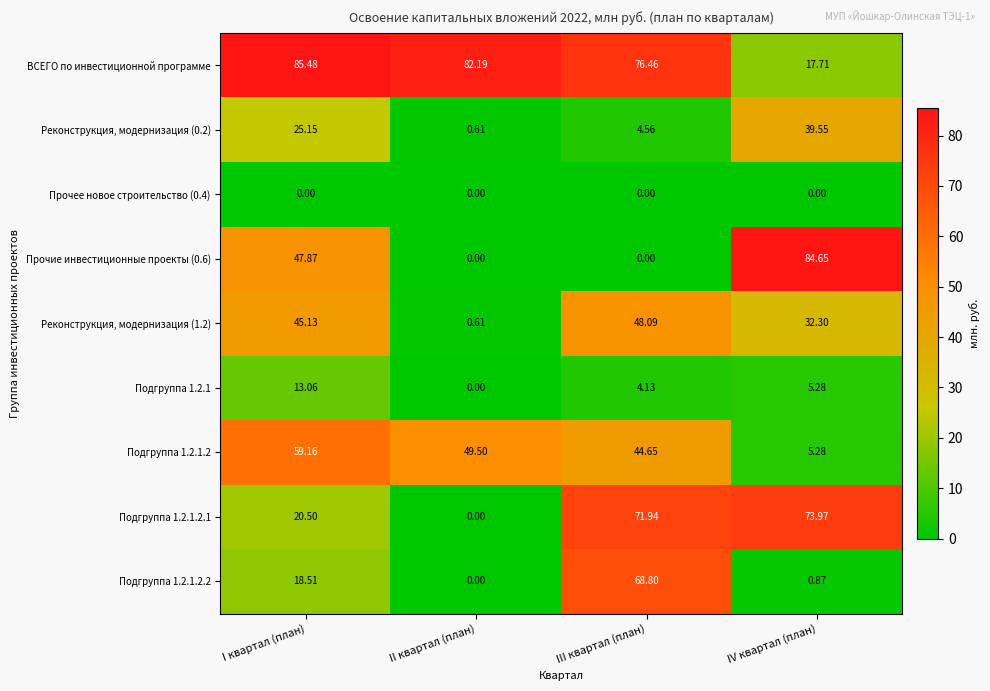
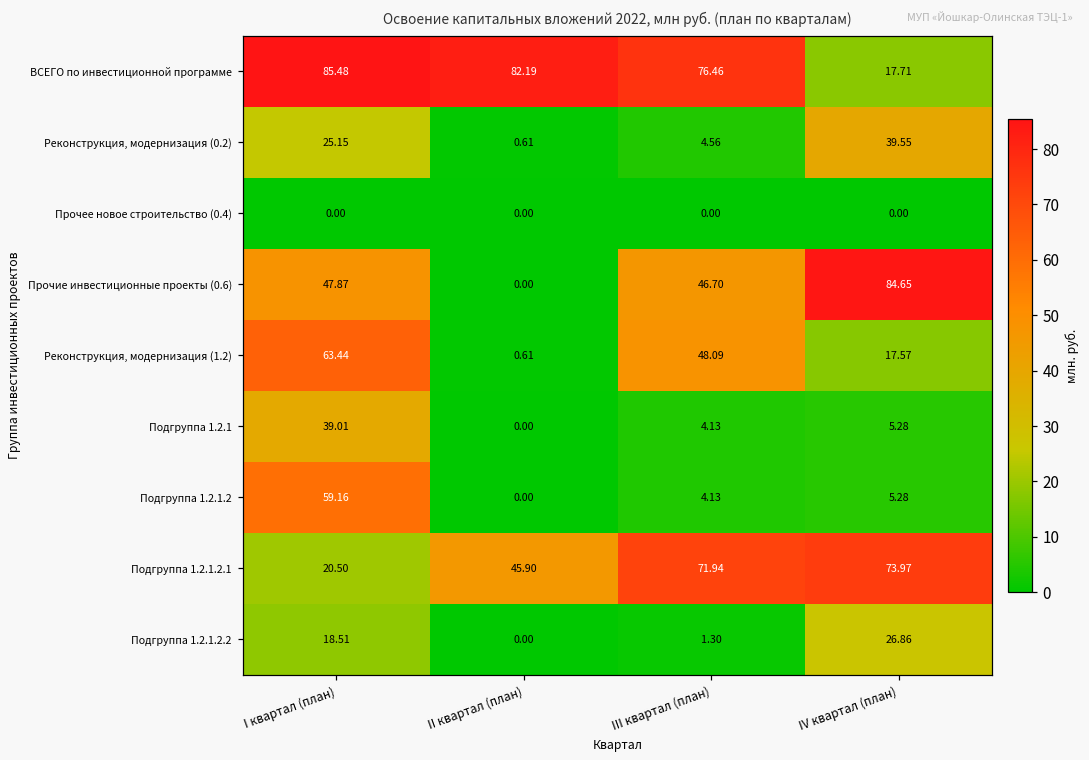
Прочие инвестиционные проекты (0.6), III квартал (план): 0.00 -> 46.70
Реконструкция, модернизация (1.2), I квартал (план): 45.13 -> 63.44
Реконструкция, модернизация (1.2), IV квартал (план): 32.30 -> 17.57
Подгруппа 1.2.1, I квартал (план): 13.06 -> 39.01
Подгруппа 1.2.1.2, II квартал (план): 49.50 -> 0.00
Подгруппа 1.2.1.2, III квартал (план): 44.65 -> 4.13
Подгруппа 1.2.1.2.1, II квартал (план): 0.00 -> 45.90
Подгруппа 1.2.1.2.2, III квартал (план): 68.80 -> 1.30
Подгруппа 1.2.1.2.2, IV квартал (план): 0.87 -> 26.86
